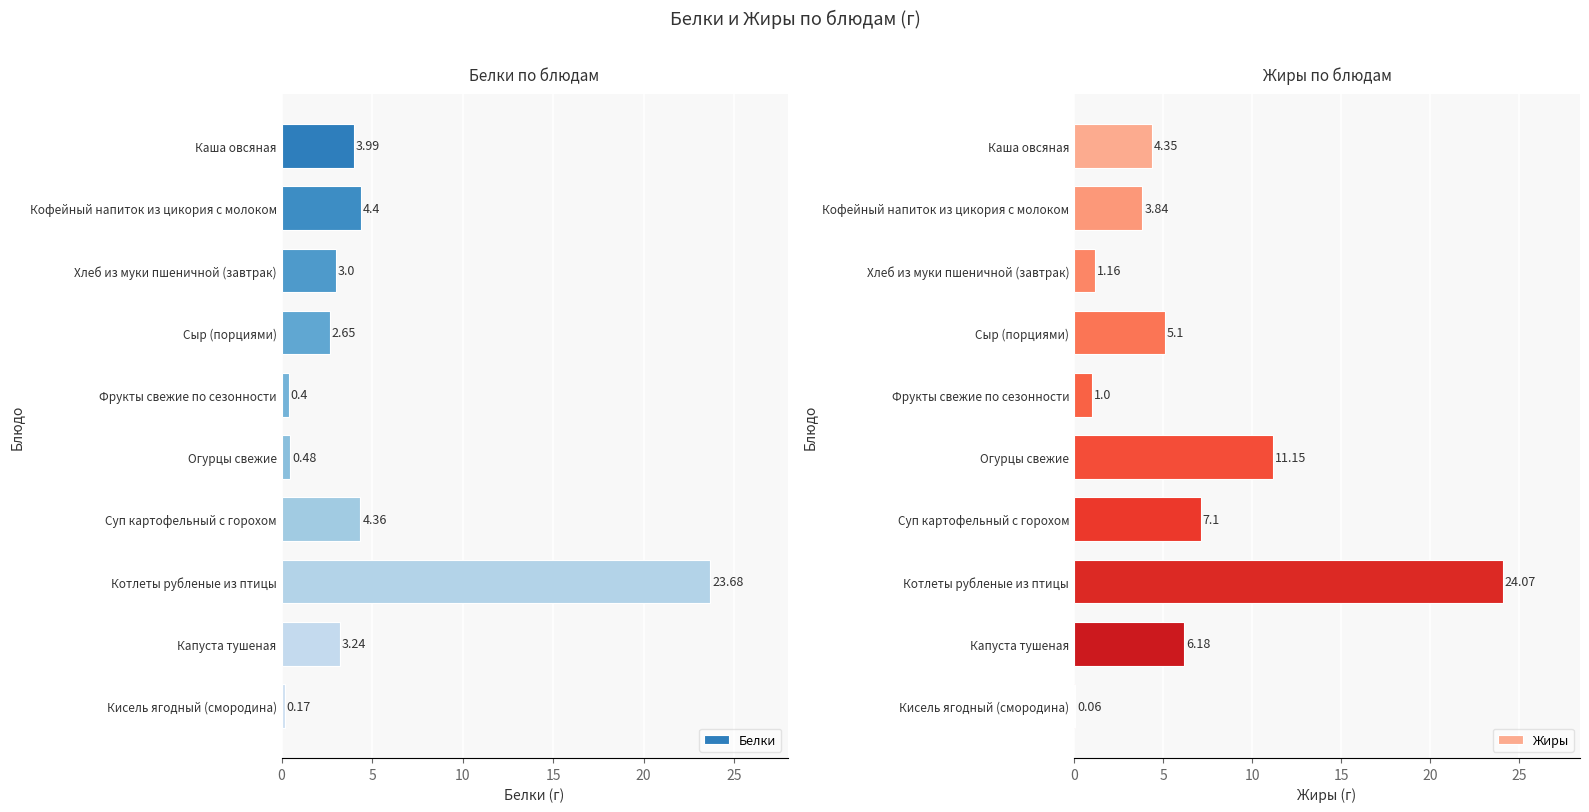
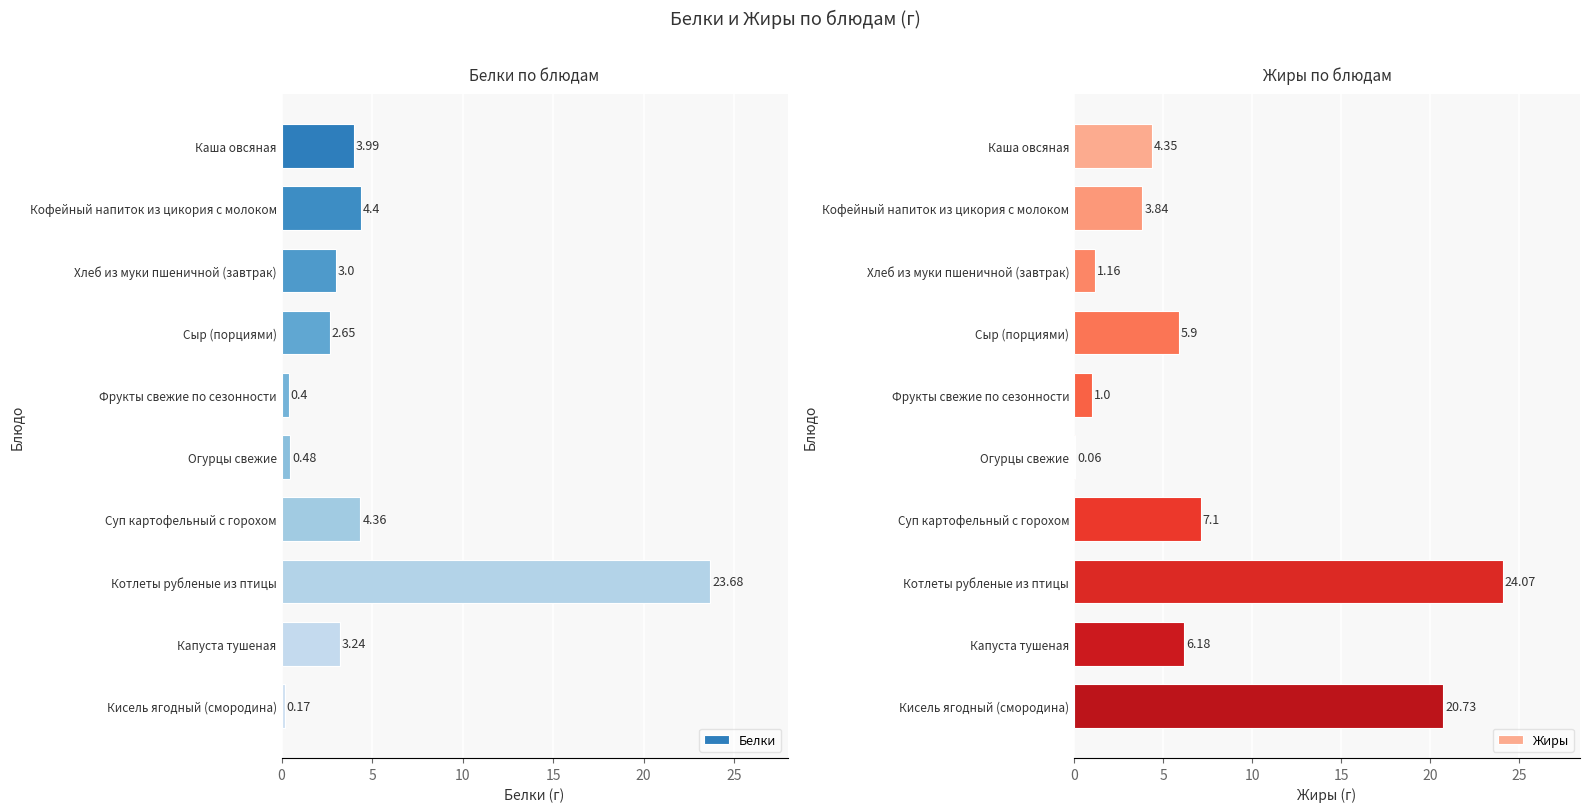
Жиры по блюдам, Сыр (порциями): 5.1 -> 5.9
Жиры по блюдам, Огурцы свежие: 11.15 -> 0.06
Жиры по блюдам, Кисель ягодный (смородина): 0.06 -> 20.73
